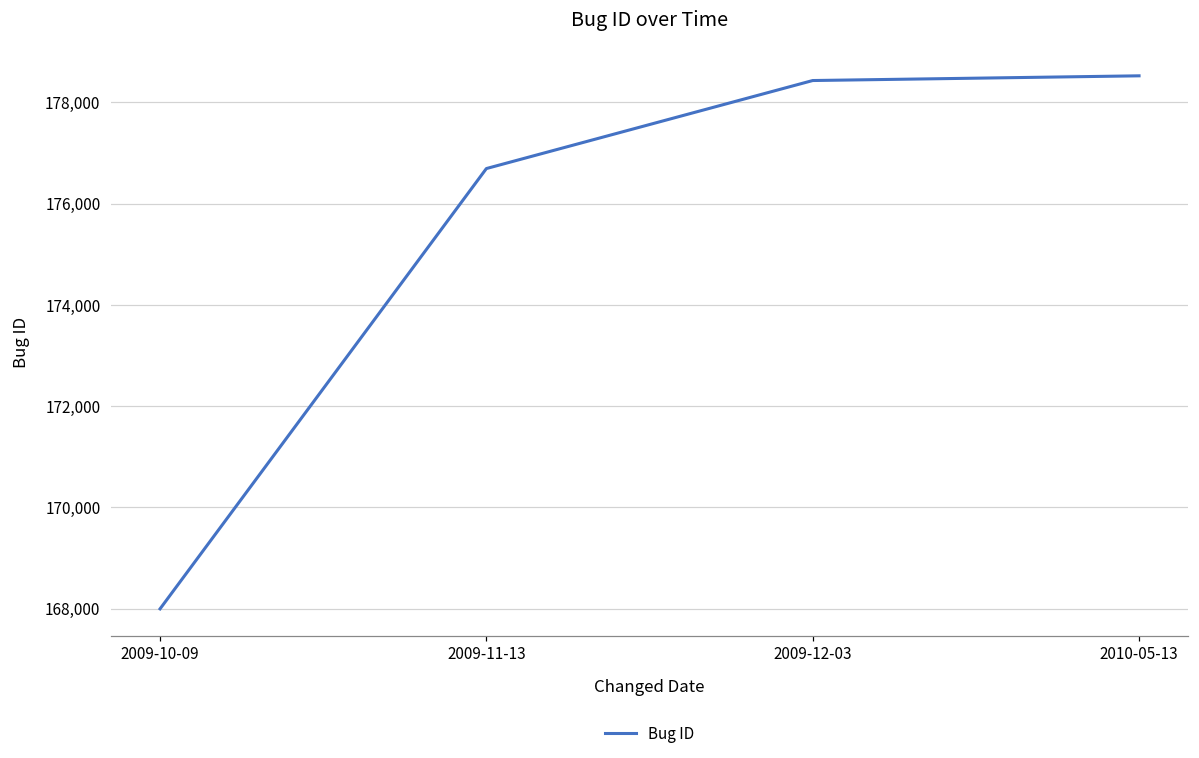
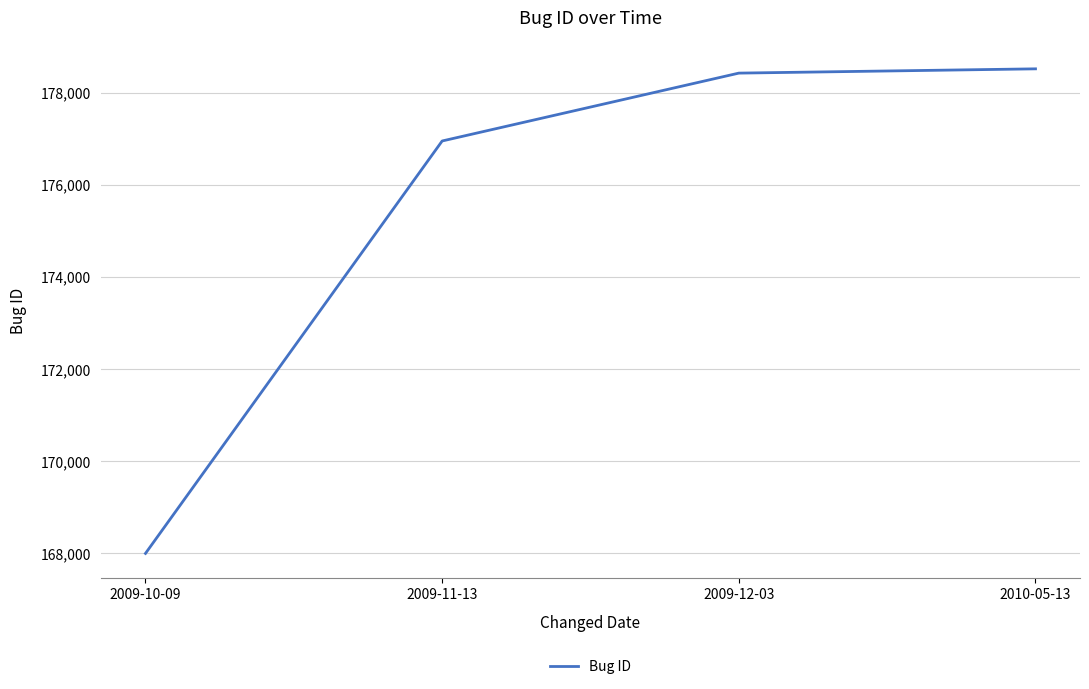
2009-11-13: 176,700 -> 177,000
